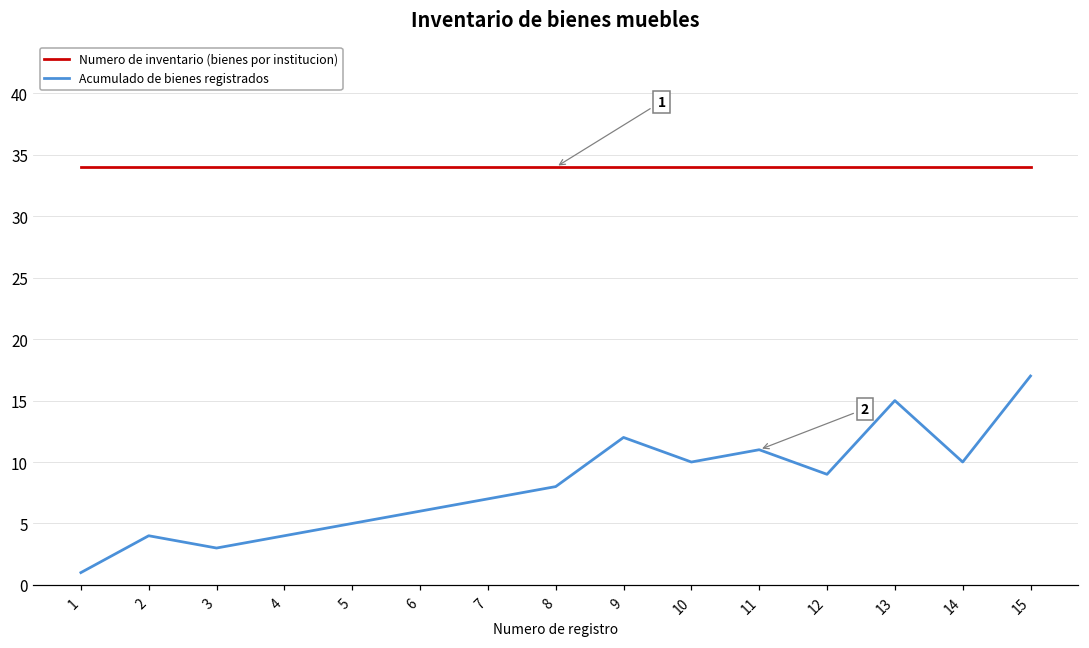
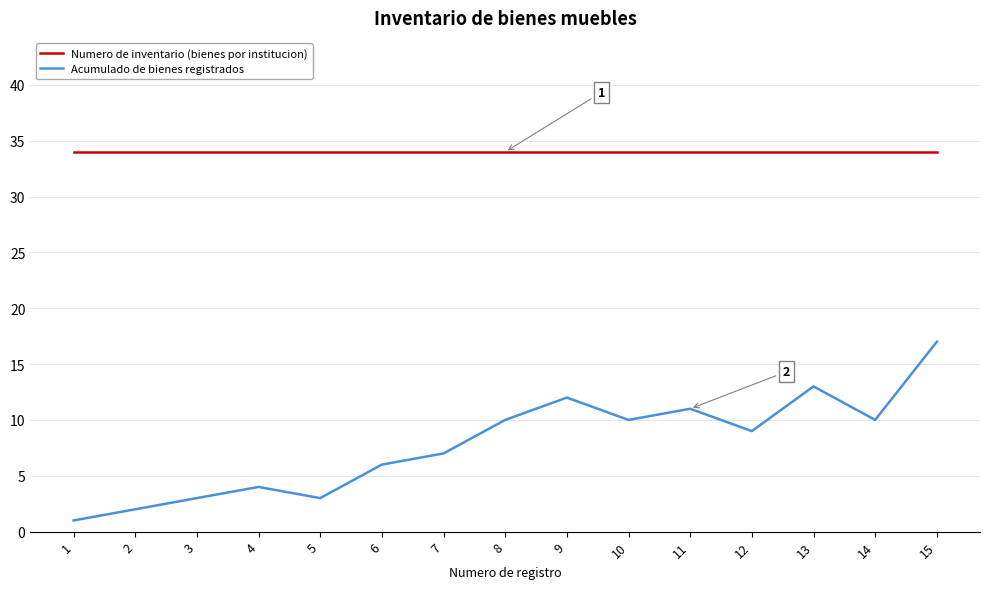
Acumulado de bienes registrados, 2: 4 -> 2
Acumulado de bienes registrados, 5: 5 -> 3
Acumulado de bienes registrados, 8: 8 -> 10
Acumulado de bienes registrados, 13: 15 -> 13
